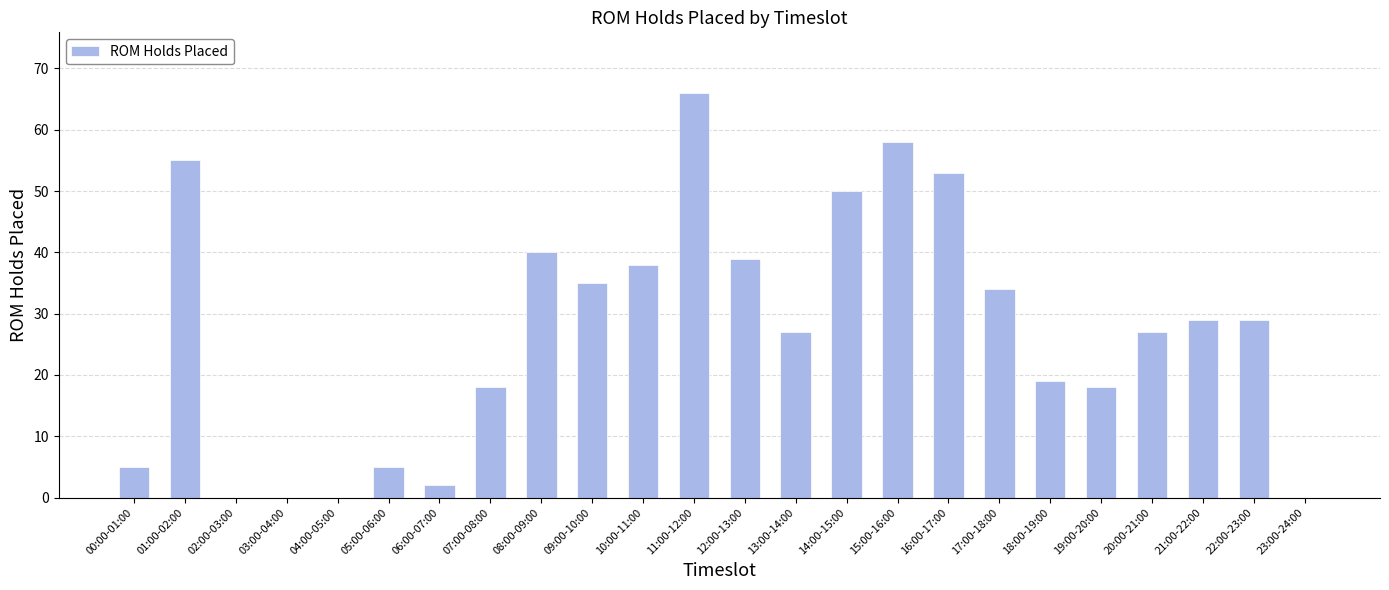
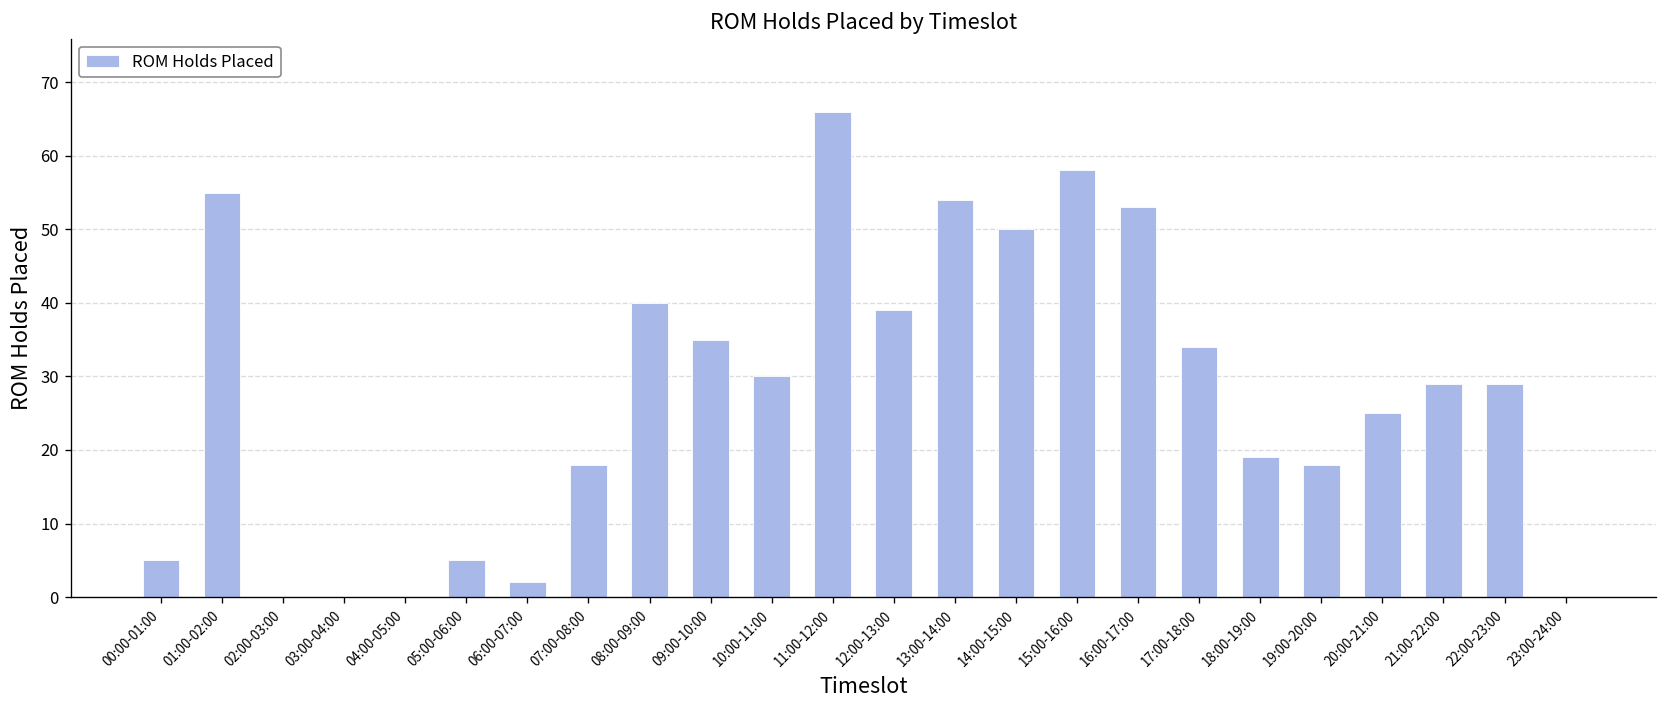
10:00-11:00: 38 -> 30
13:00-14:00: 27 -> 54
20:00-21:00: 27 -> 25
